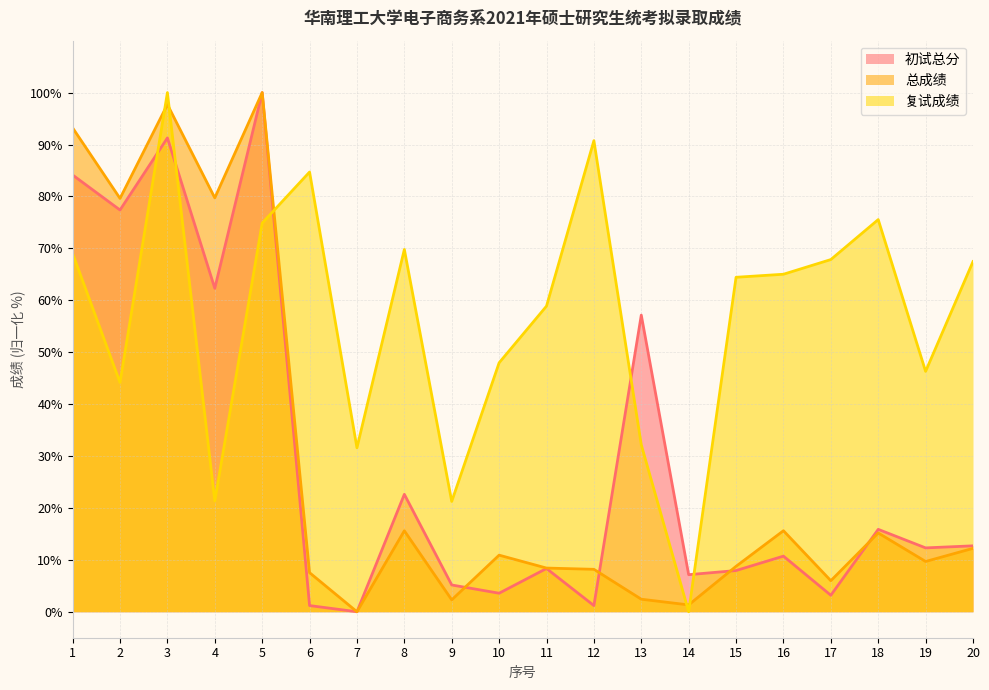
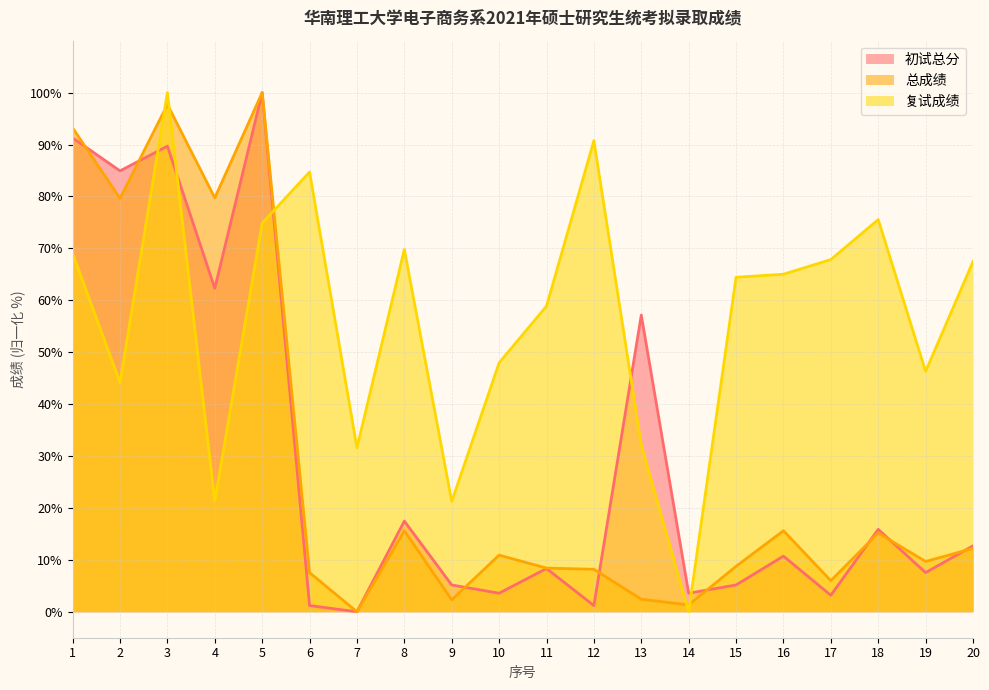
初试总分, 1: 84% -> 91%
初试总分, 2: 77% -> 85%
初试总分, 3: 91% -> 90%
初试总分, 8: 23% -> 17%
初试总分, 14: 7% -> 4%
初试总分, 15: 8% -> 5%
初试总分, 19: 12% -> 8%
